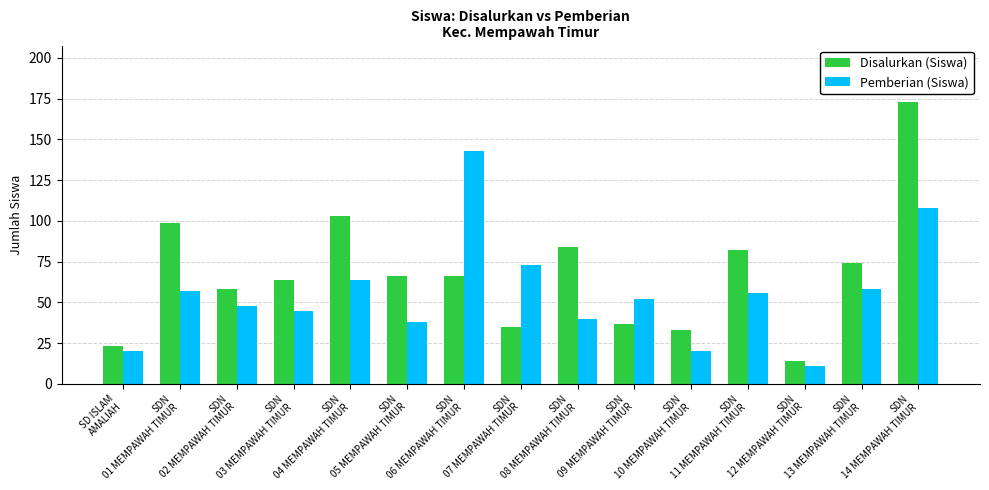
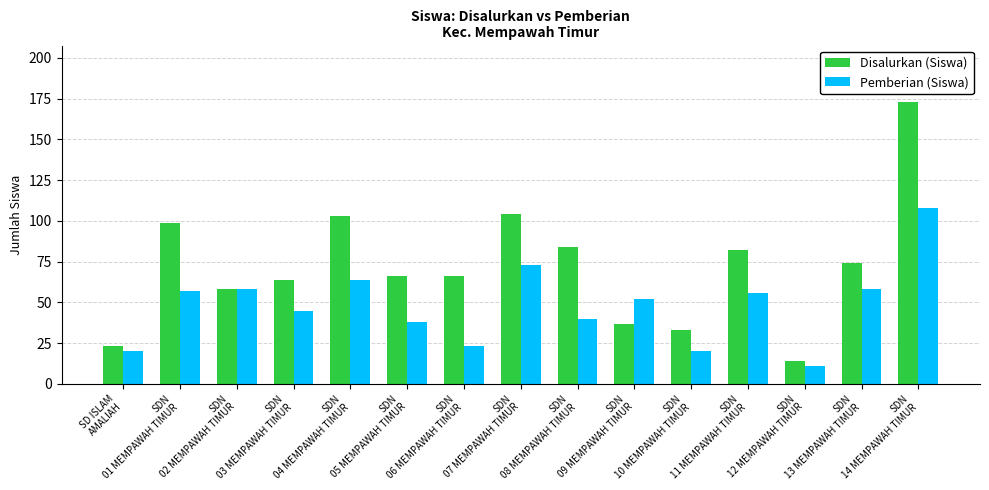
Pemberian (Siswa), SDN 02 MEMPAWAH TIMUR: 48 -> 58
Pemberian (Siswa), SDN 06 MEMPAWAH TIMUR: 143 -> 23
Disalurkan (Siswa), SDN 07 MEMPAWAH TIMUR: 35 -> 104
